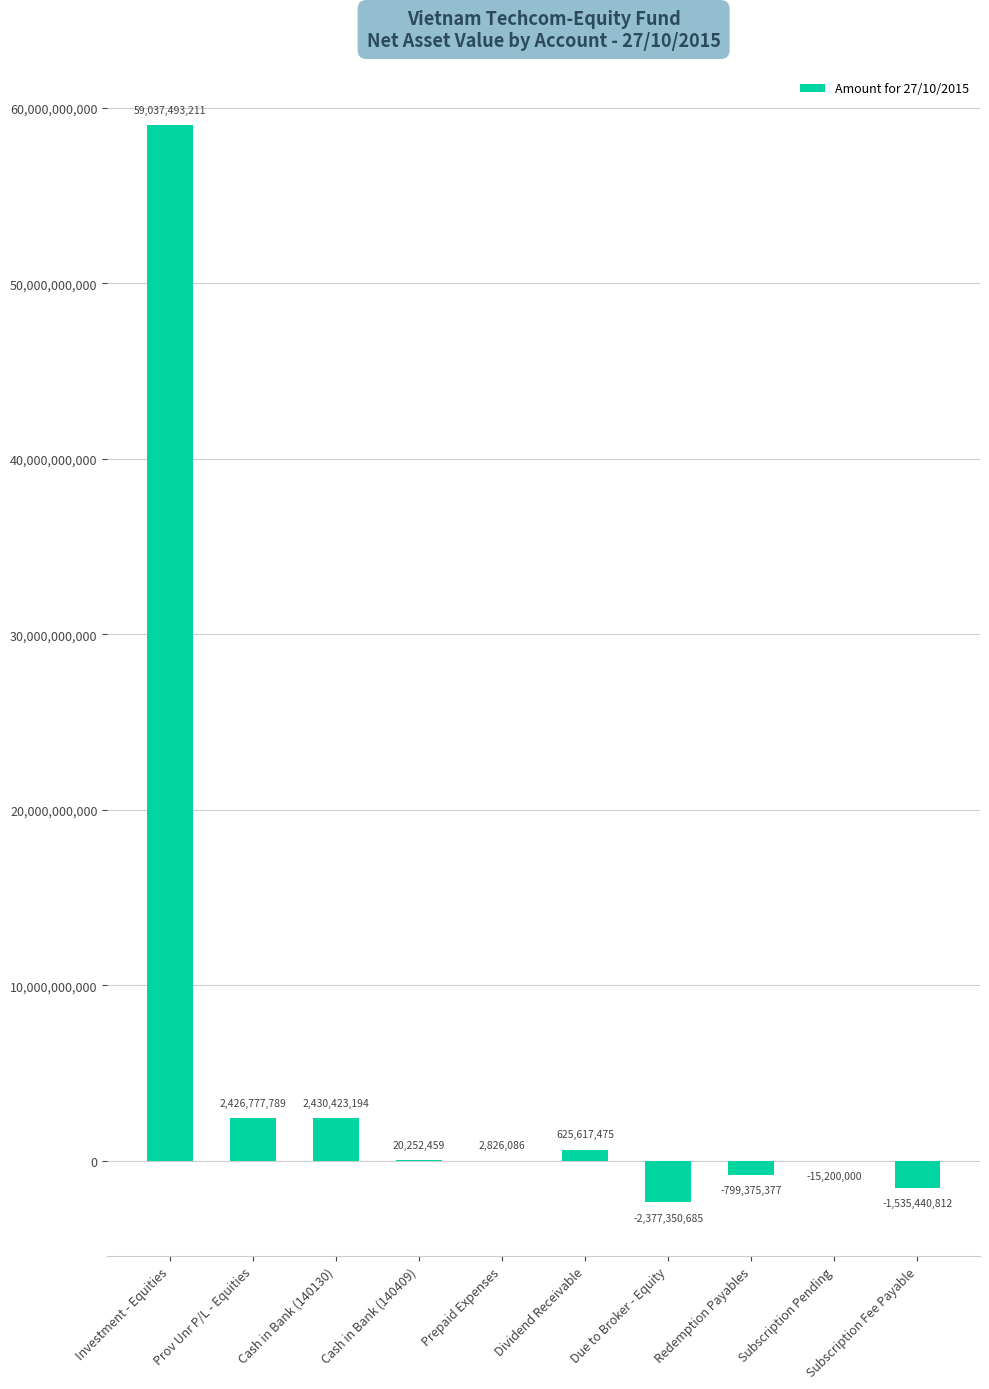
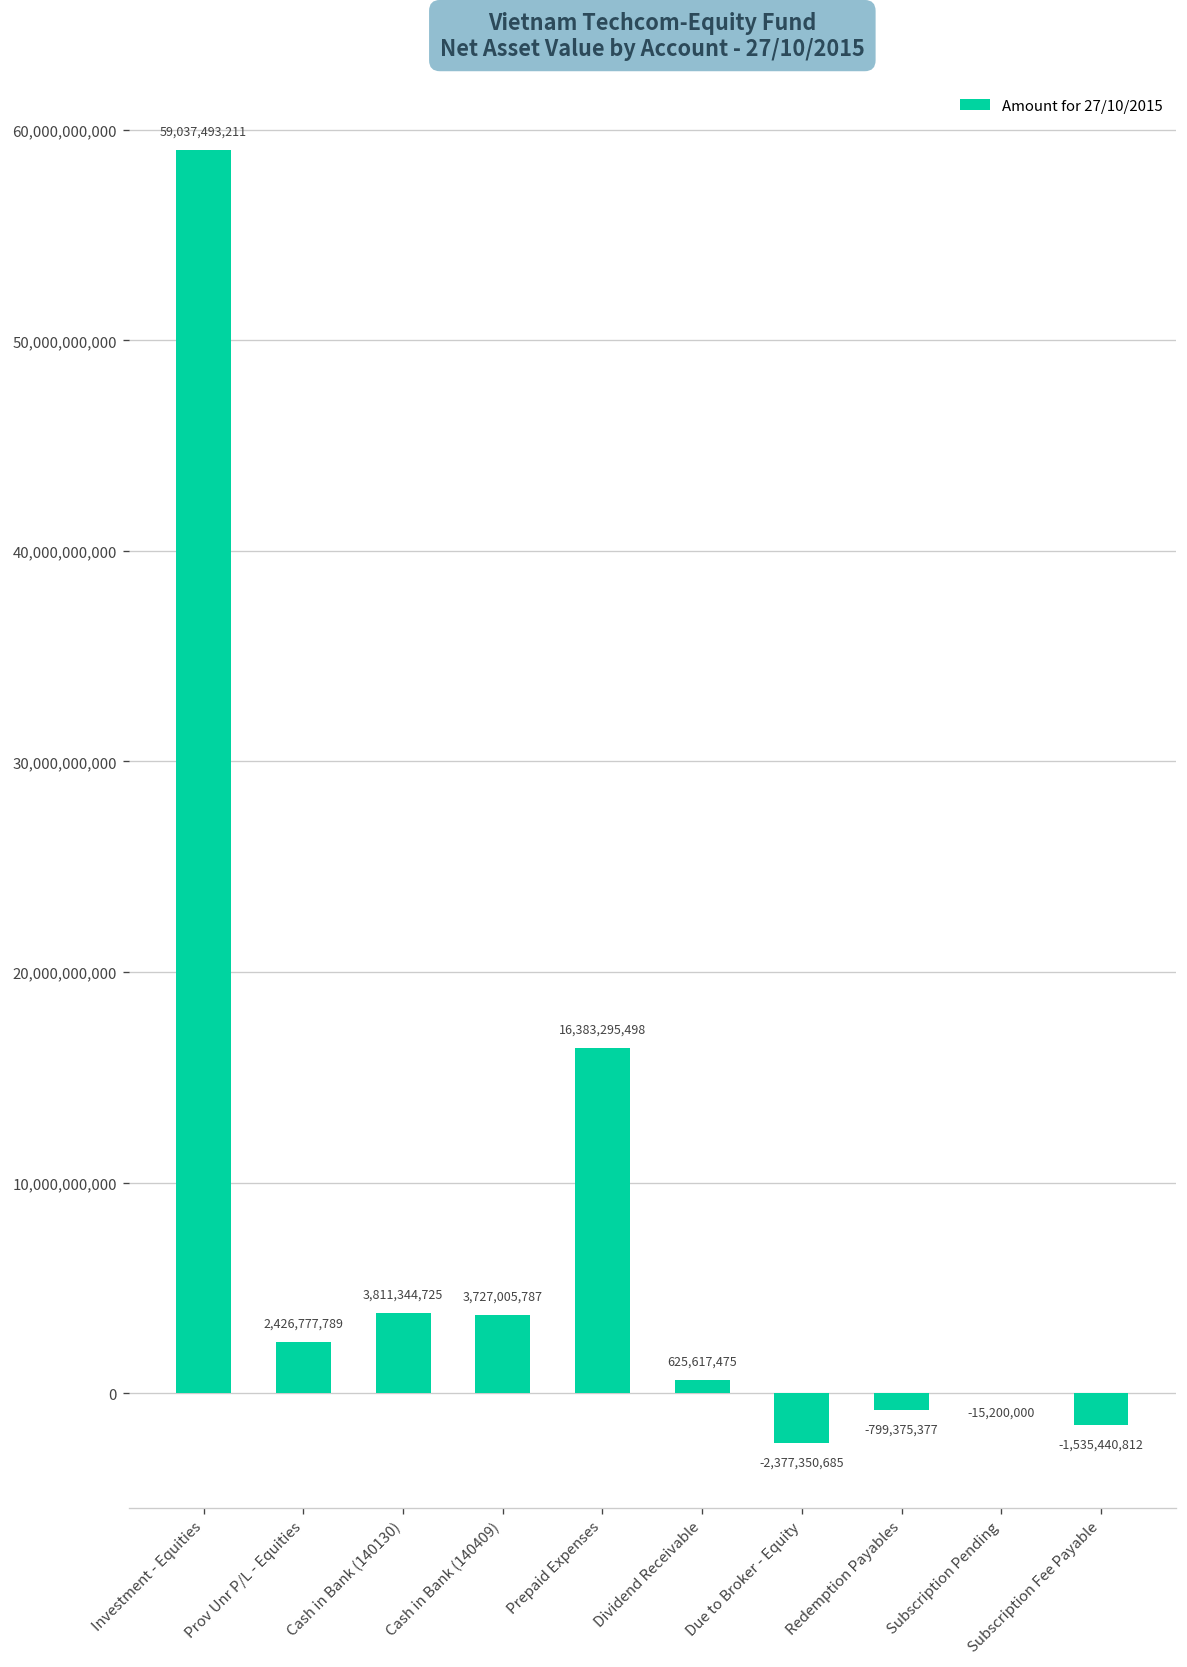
Cash in Bank (140130): 2,430,423,194 -> 3,811,344,725
Cash in Bank (140409): 20,252,459 -> 3,727,005,787
Prepaid Expenses: 2,826,086 -> 16,383,295,498
